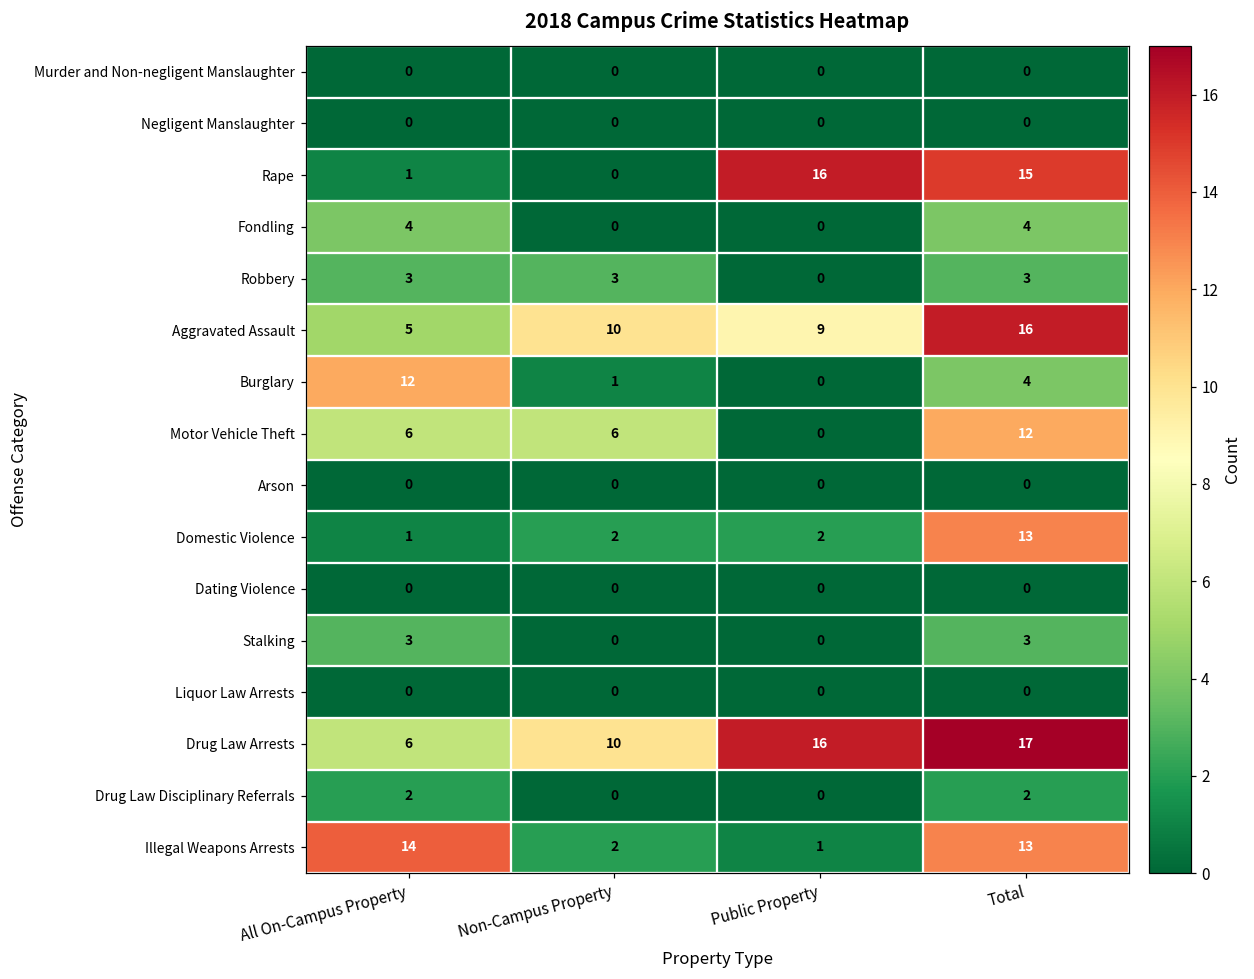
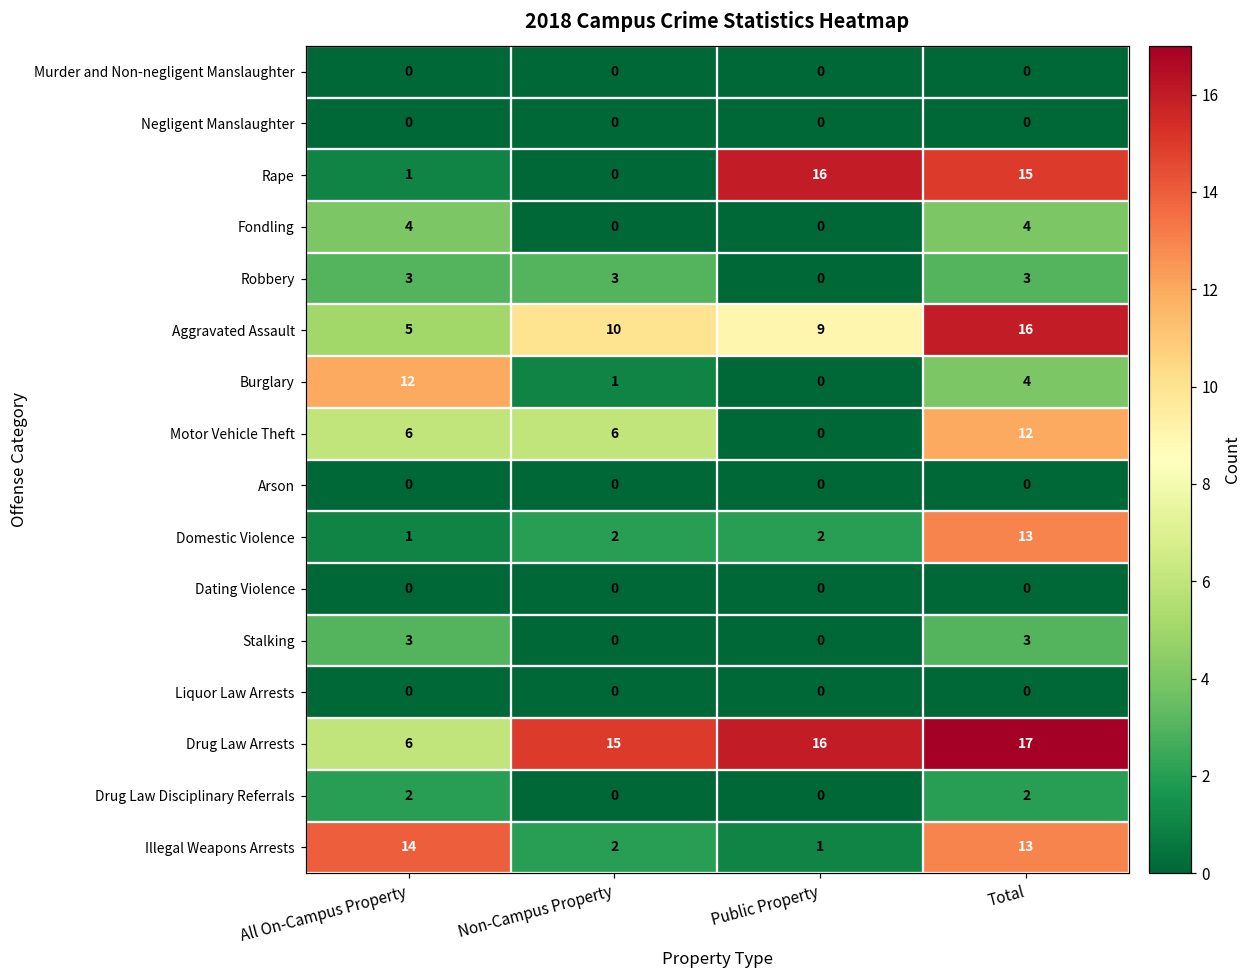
Drug Law Arrests, Non-Campus Property: 10 -> 15
